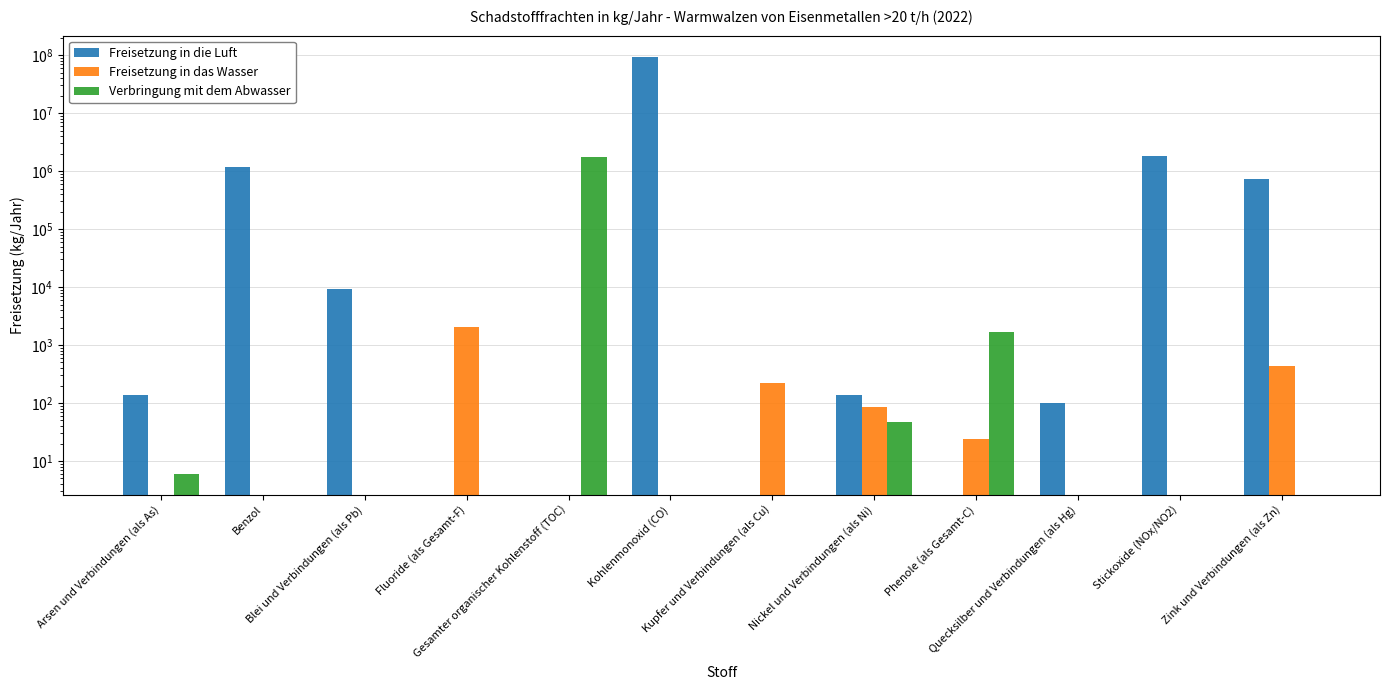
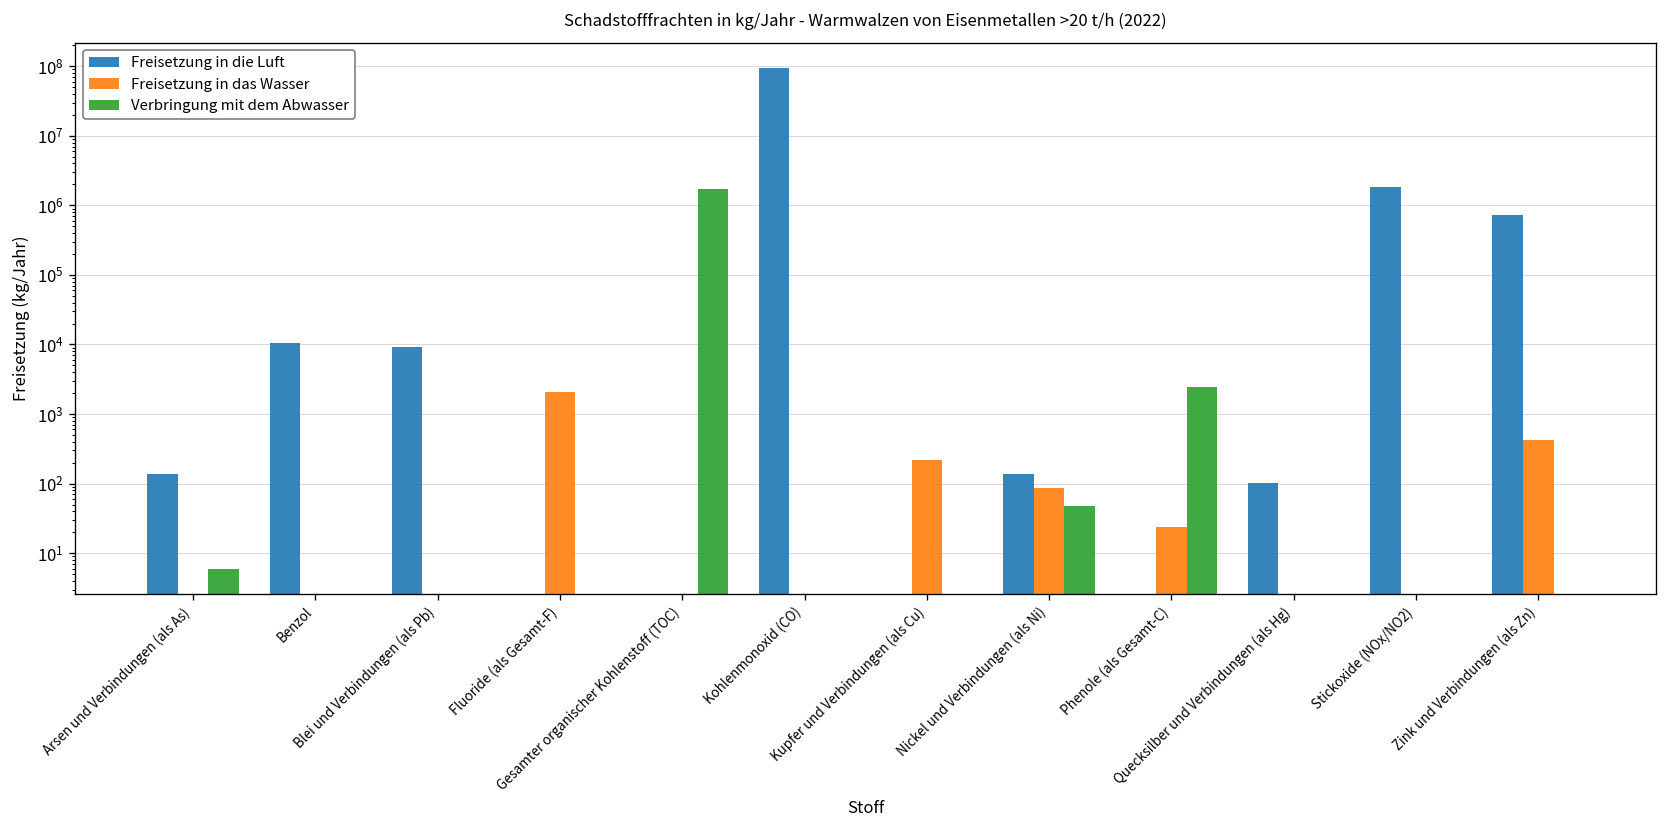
Freisetzung in die Luft, Benzol: 1200000 -> 10000
Verbringung mit dem Abwasser, Phenole (als Gesamt-C): 1700 -> 2500
